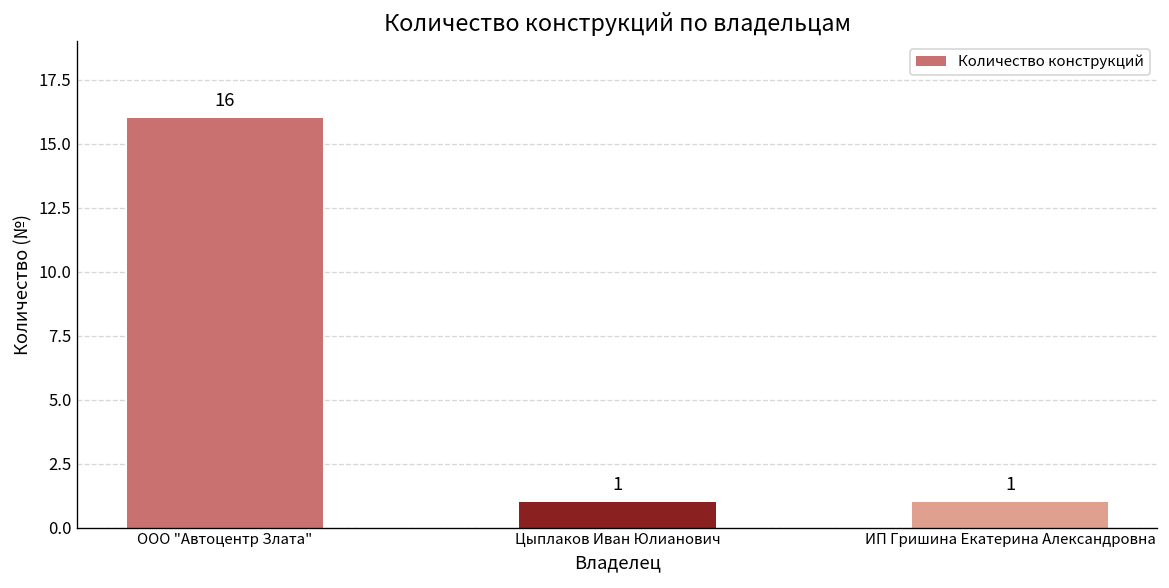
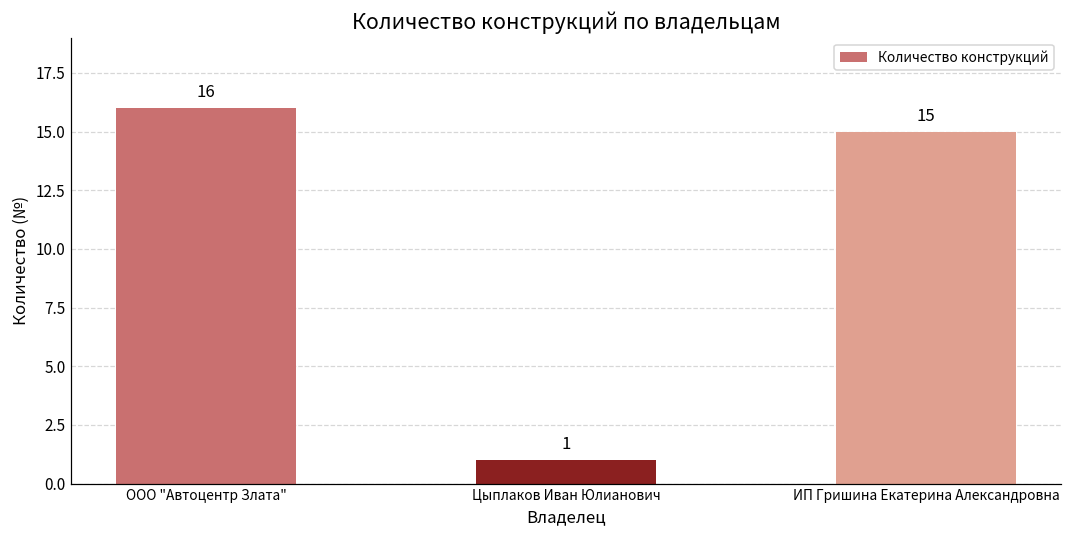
ИП Гришина Екатерина Александровна: 1 -> 15
